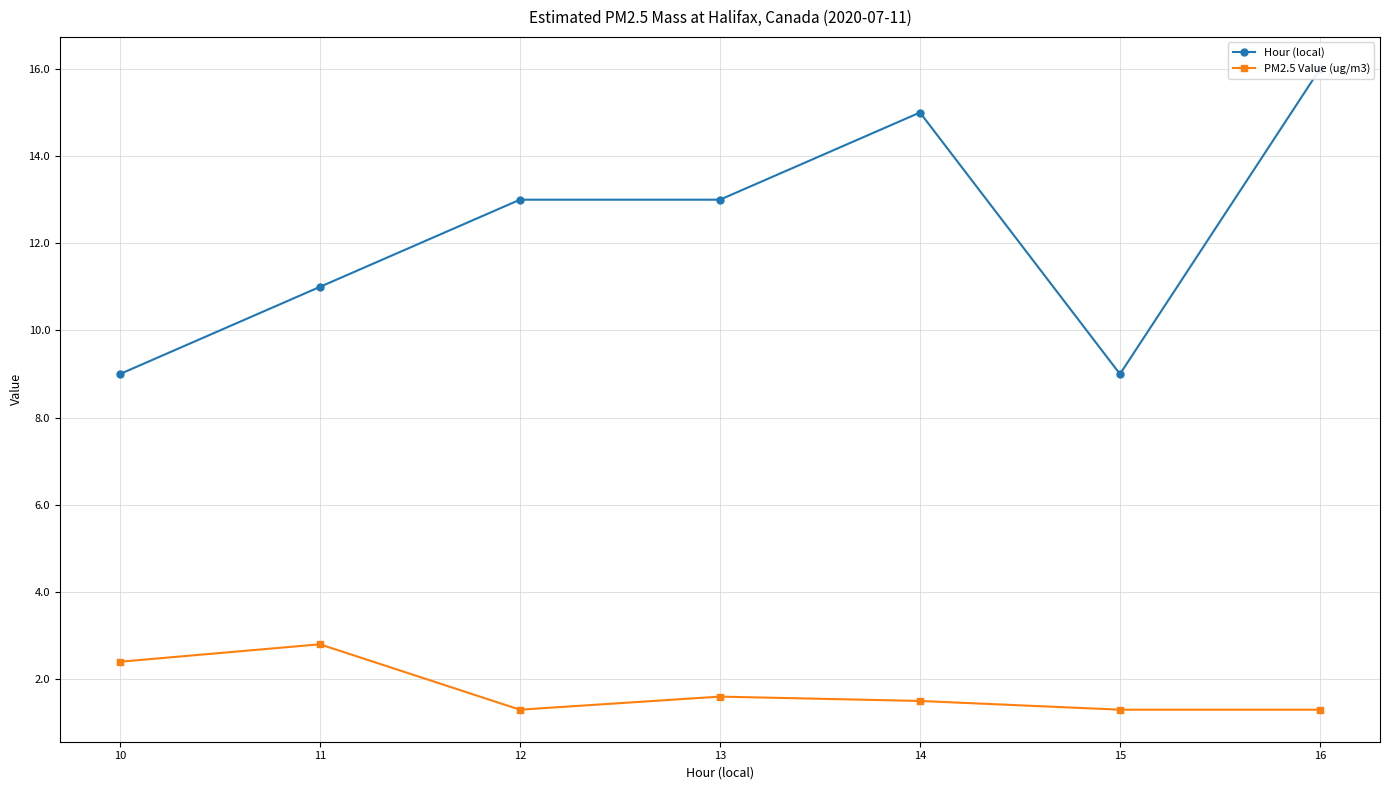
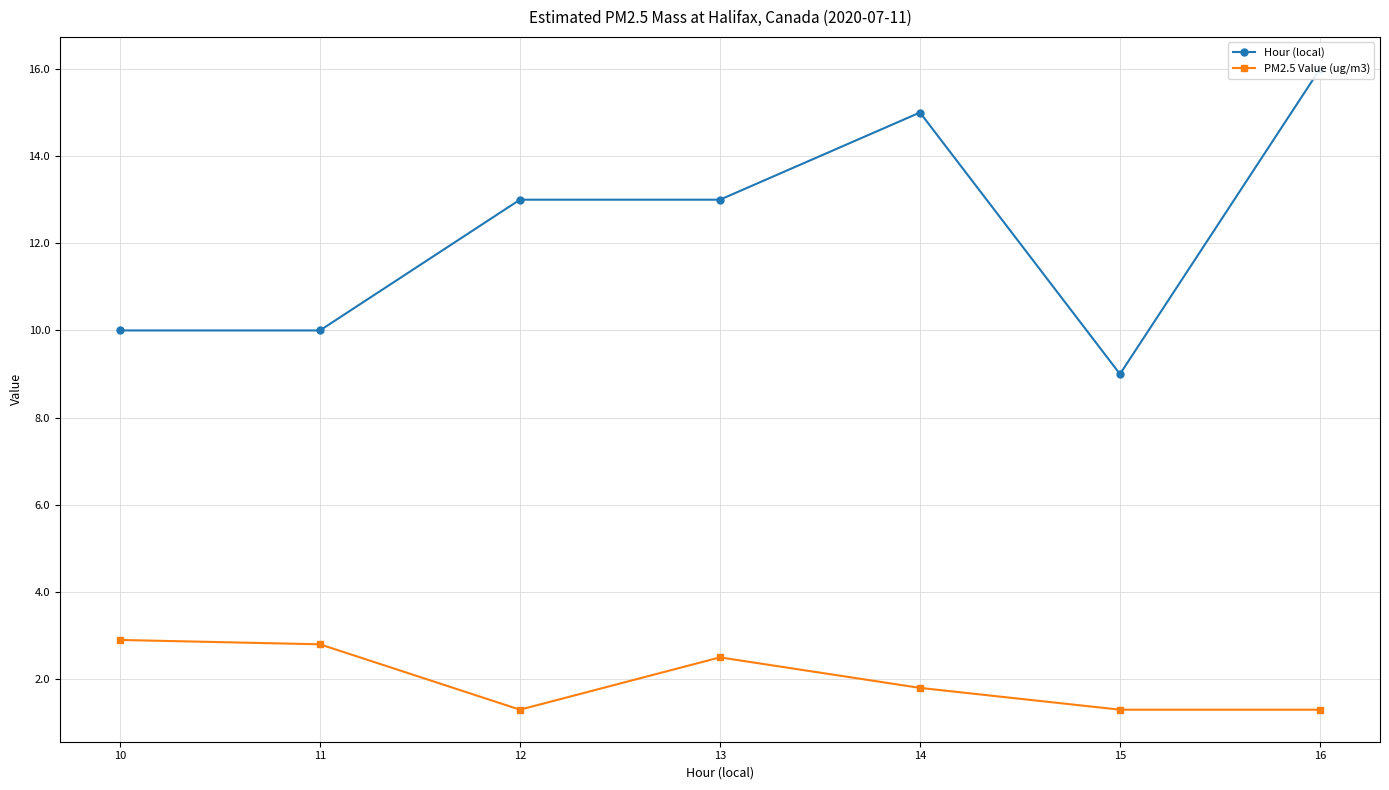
Hour (local), 10: 9 -> 10
PM2.5 Value (ug/m3), 10: 2.4 -> 2.9
Hour (local), 11: 11 -> 10
PM2.5 Value (ug/m3), 13: 1.6 -> 2.5
PM2.5 Value (ug/m3), 14: 1.5 -> 1.8
